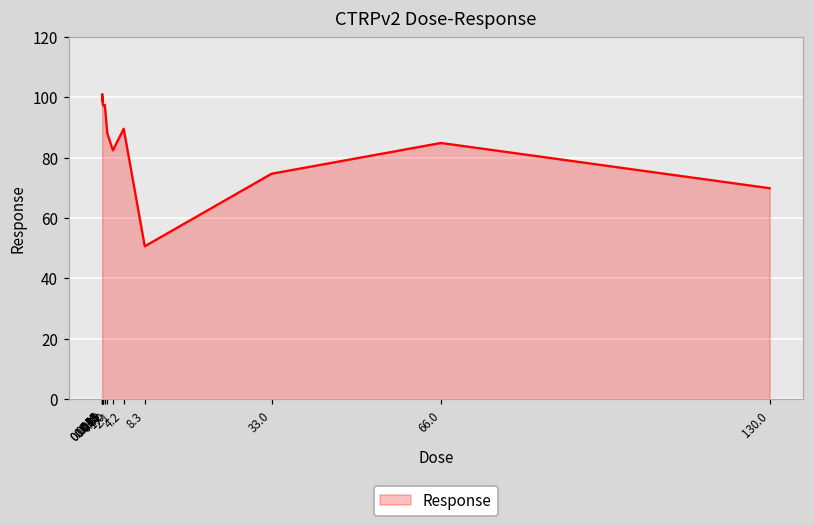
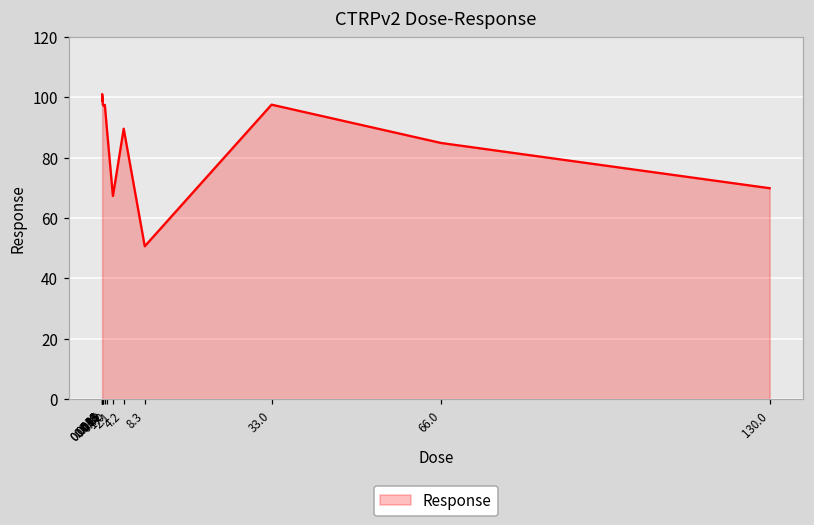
2.1: 82 -> 67
33.0: 75 -> 98
